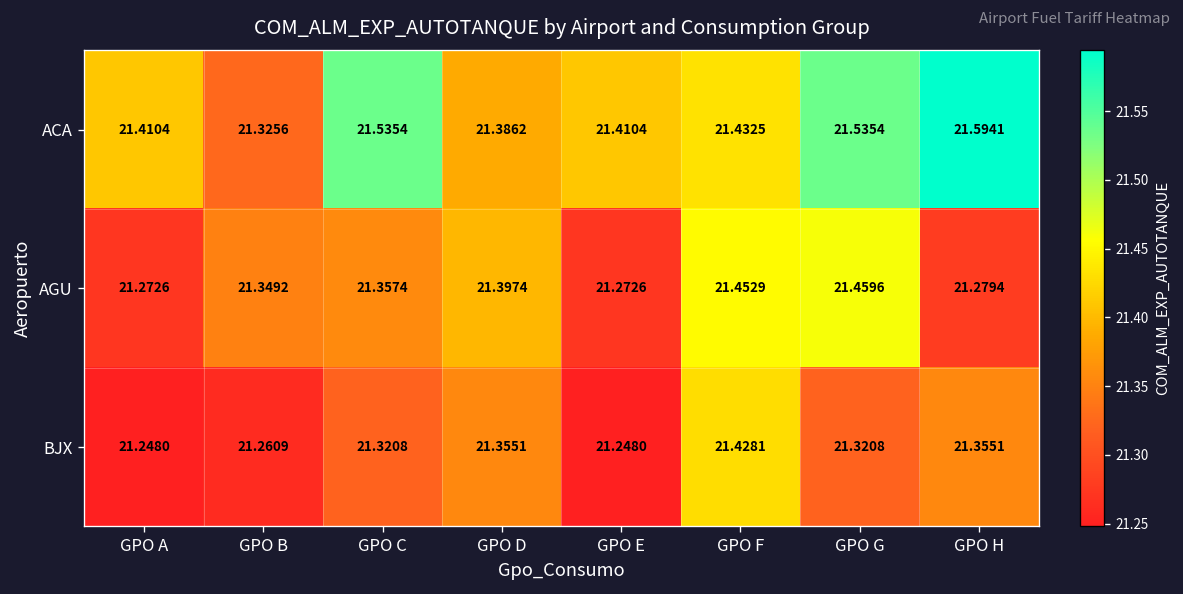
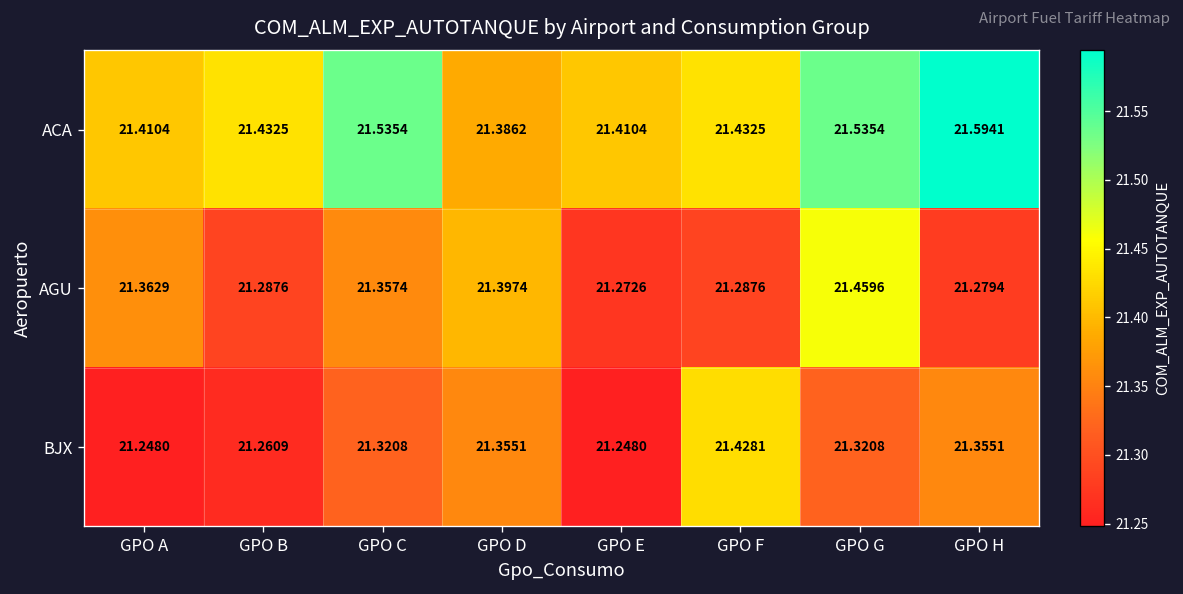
ACA, GPO B: 21.3256 -> 21.4325
AGU, GPO A: 21.2726 -> 21.3629
AGU, GPO B: 21.3492 -> 21.2876
AGU, GPO F: 21.4529 -> 21.2876
